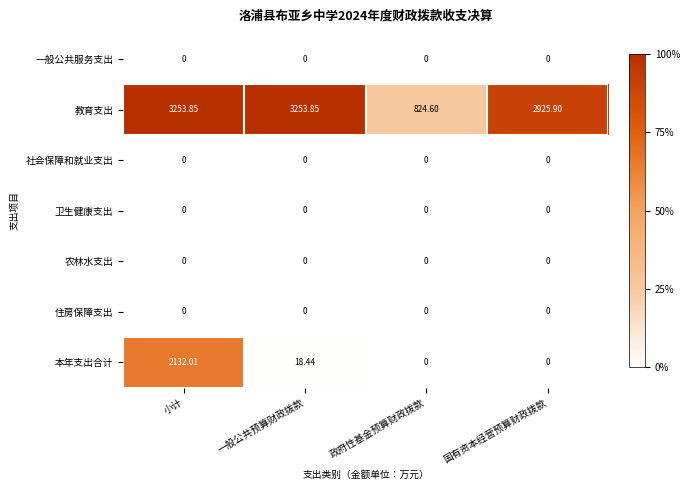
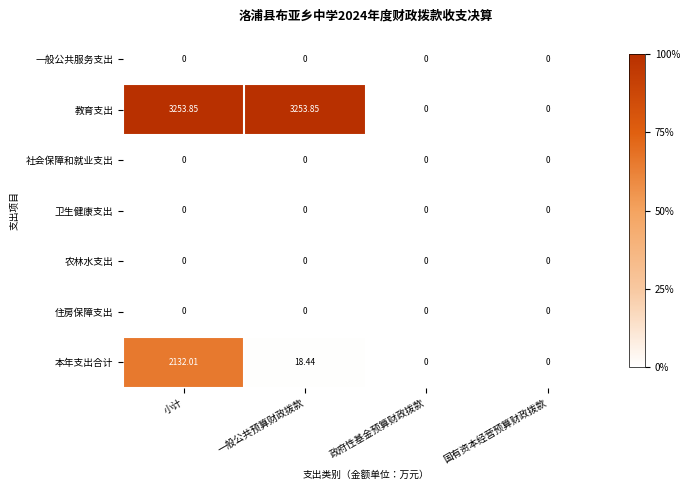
教育支出, 政府性基金预算财政拨款: 824.60 -> 0
教育支出, 国有资本经营预算财政拨款: 2925.90 -> 0
